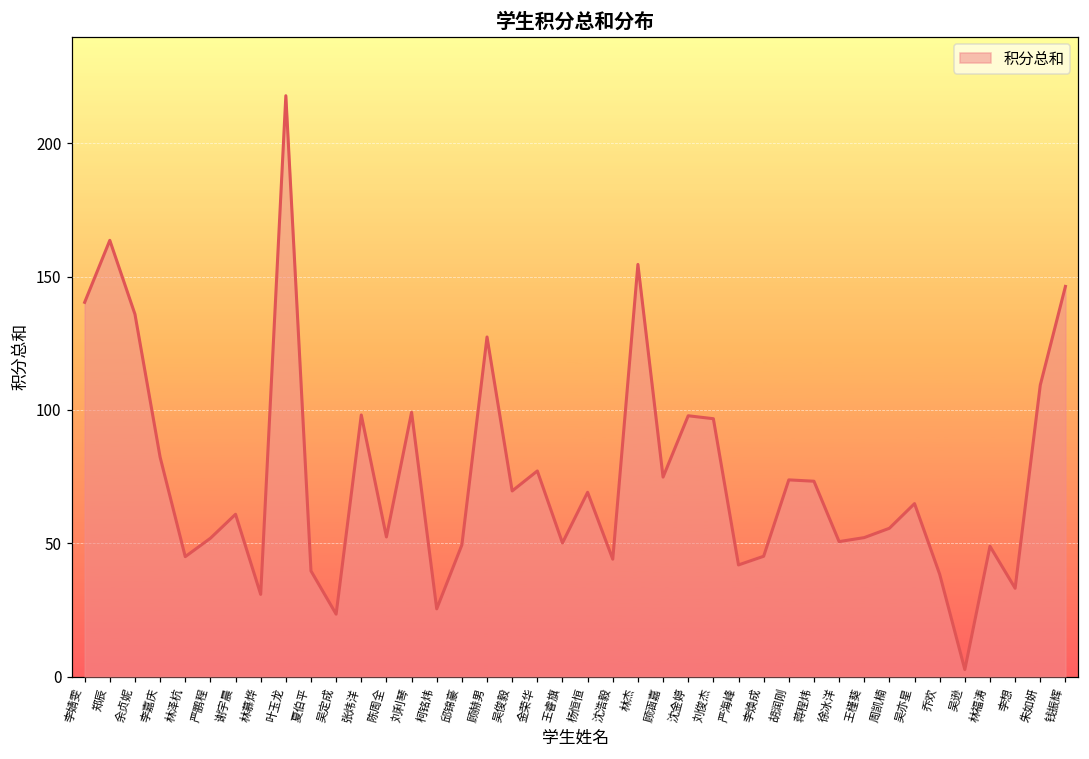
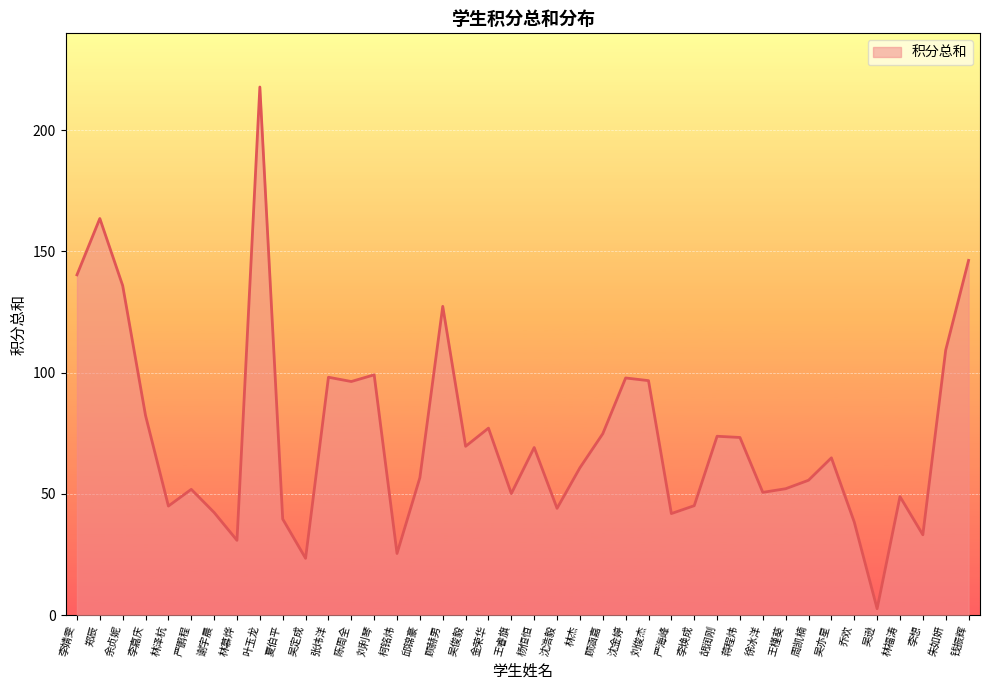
谢宇晨: 61 -> 42
陈周全: 52 -> 96
邱锦豪: 49 -> 57
林杰: 155 -> 61
